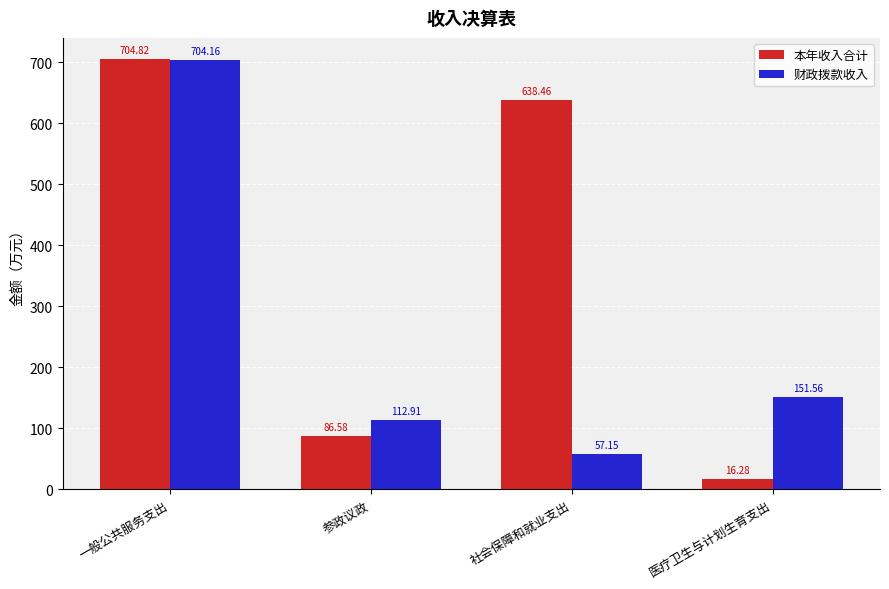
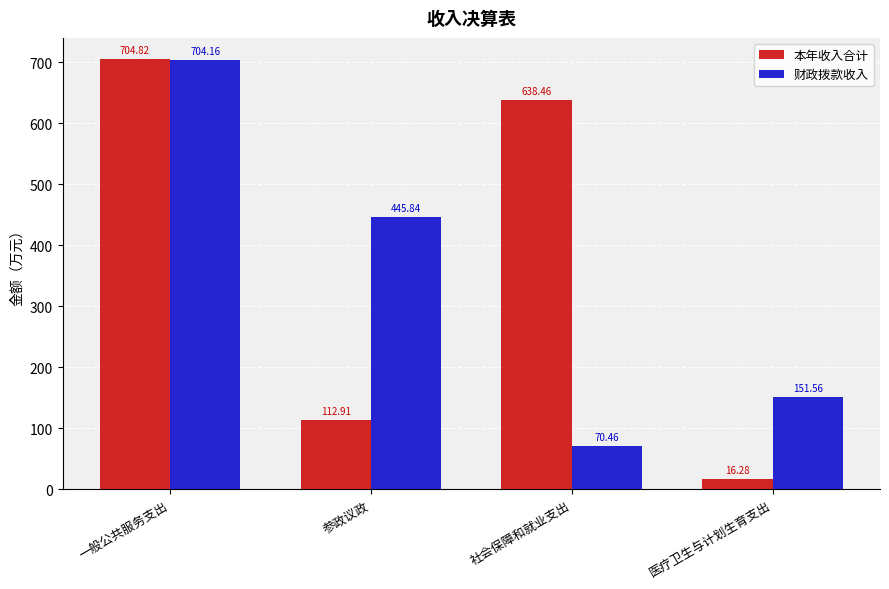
本年收入合计, 参政议政: 86.58 -> 112.91
财政拨款收入, 参政议政: 112.91 -> 445.84
财政拨款收入, 社会保障和就业支出: 57.15 -> 70.46
